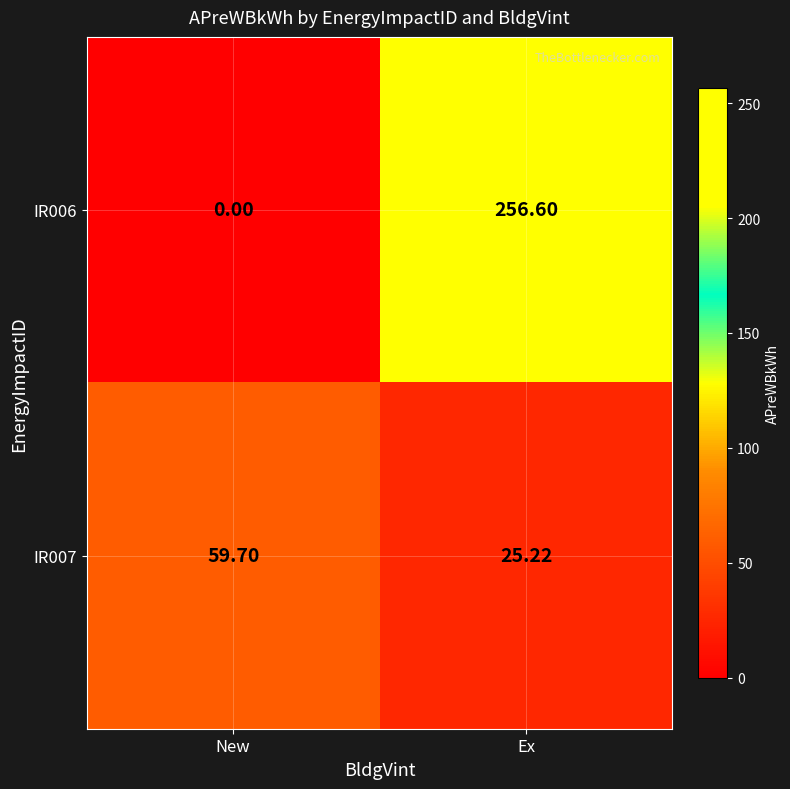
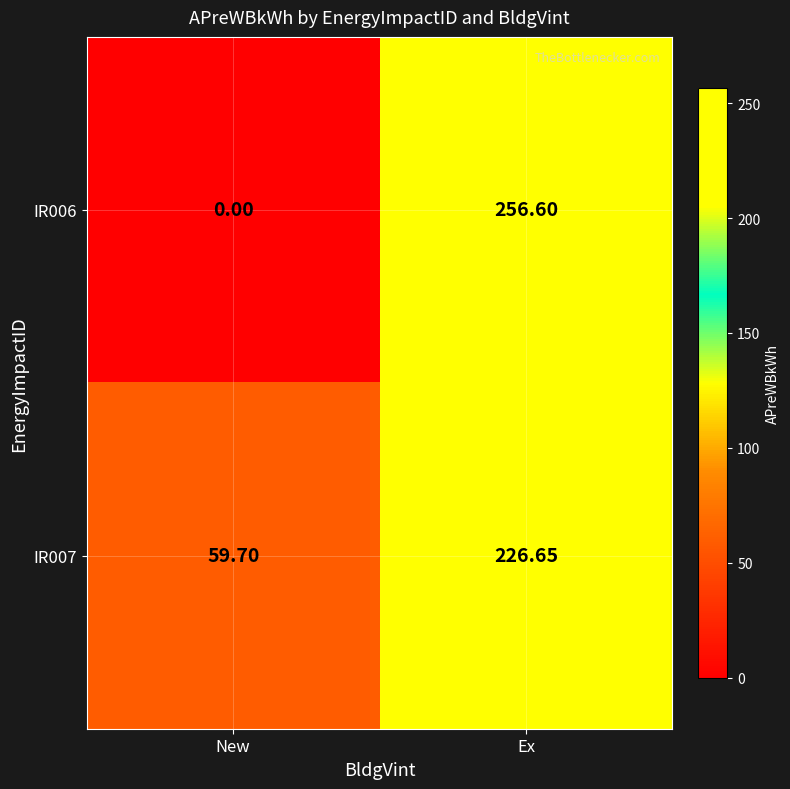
IR007, Ex: 25.22 -> 226.65
